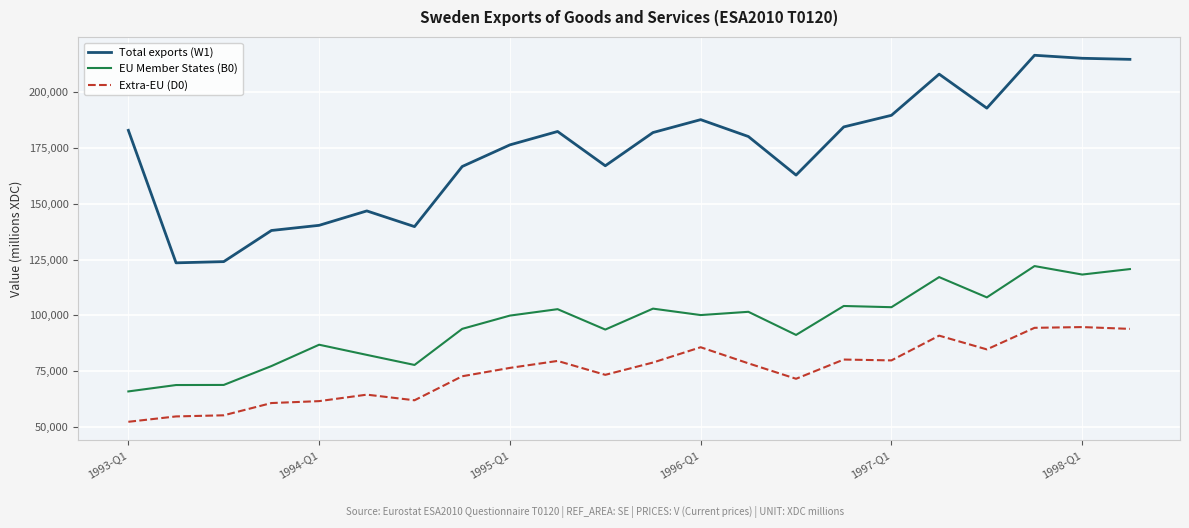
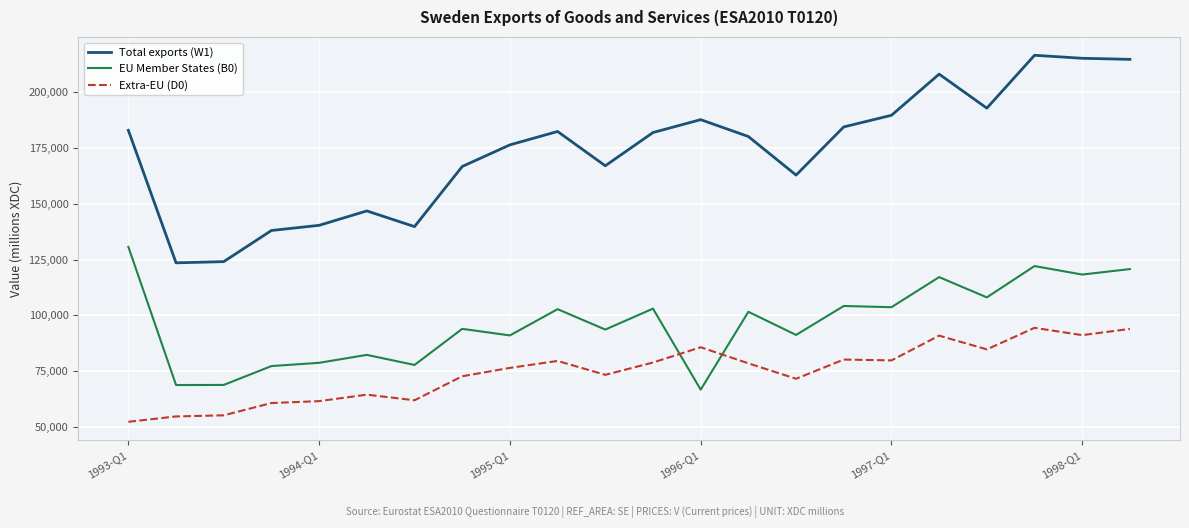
EU Member States (B0), 1993-Q1: 66,000 -> 131,000
EU Member States (B0), 1994-Q1: 87,000 -> 79,000
EU Member States (B0), 1995-Q1: 100,000 -> 91,000
EU Member States (B0), 1996-Q1: 100,000 -> 67,000
Extra-EU (D0), 1998-Q1: 95,000 -> 91,000
